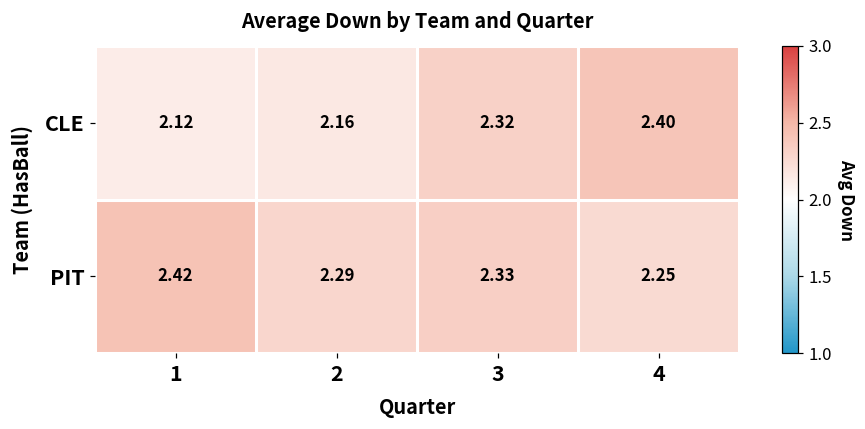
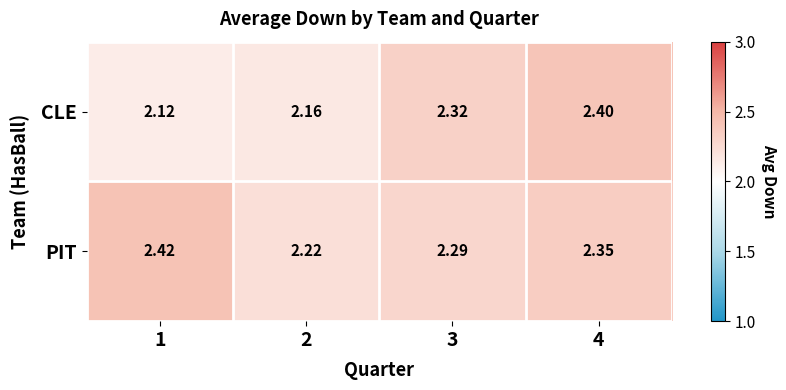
PIT, 2: 2.29 -> 2.22
PIT, 3: 2.33 -> 2.29
PIT, 4: 2.25 -> 2.35
